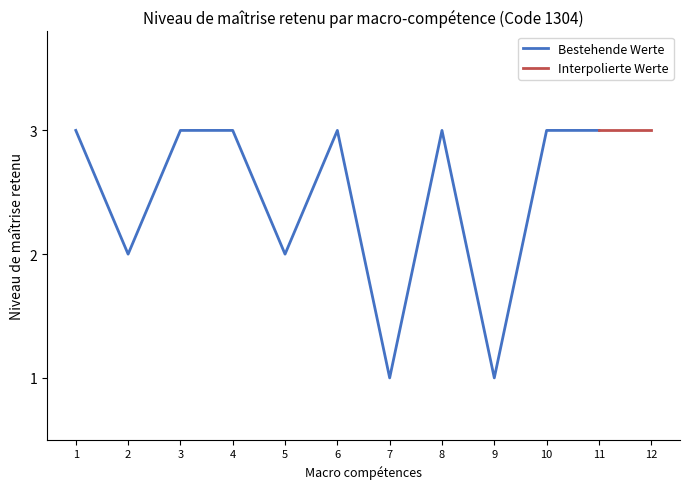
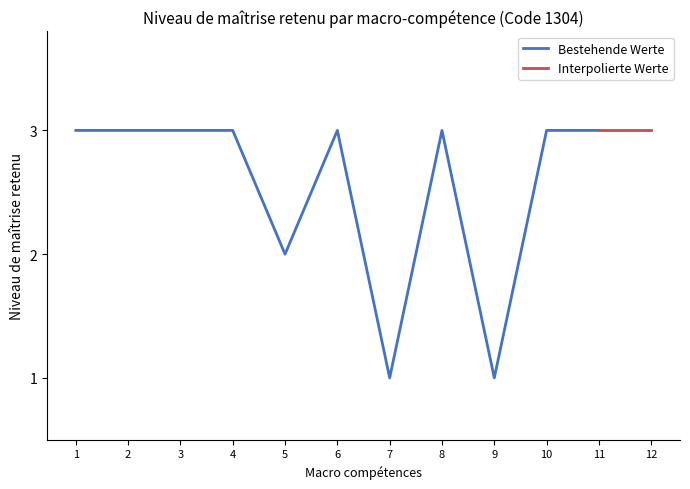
Bestehende Werte, 2: 2 -> 3
